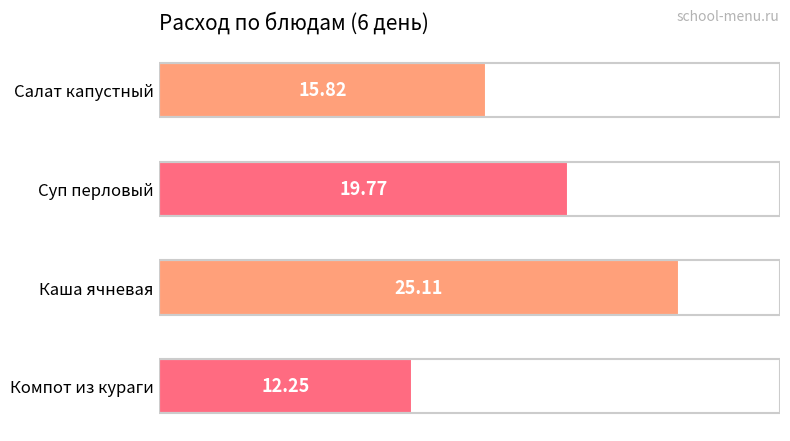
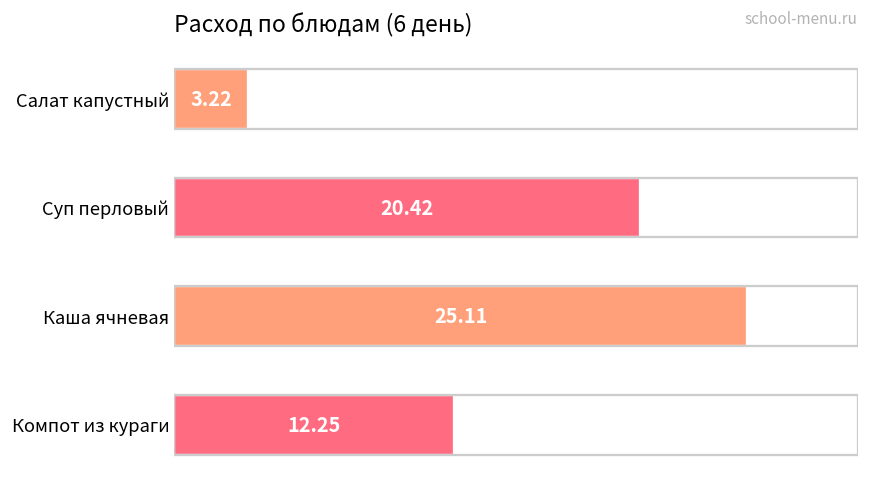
Салат капустный: 15.82 -> 3.22
Суп перловый: 19.77 -> 20.42
